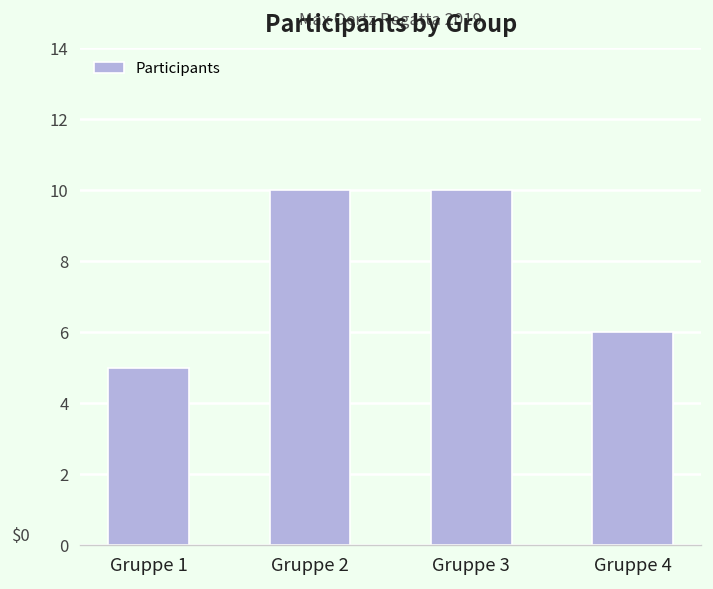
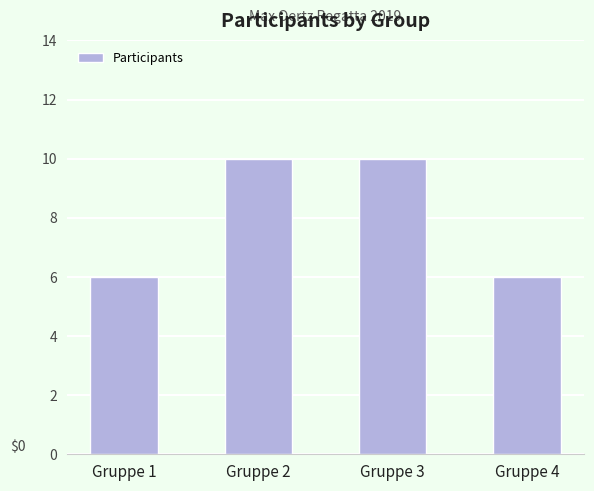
Gruppe 1: 5 -> 6
